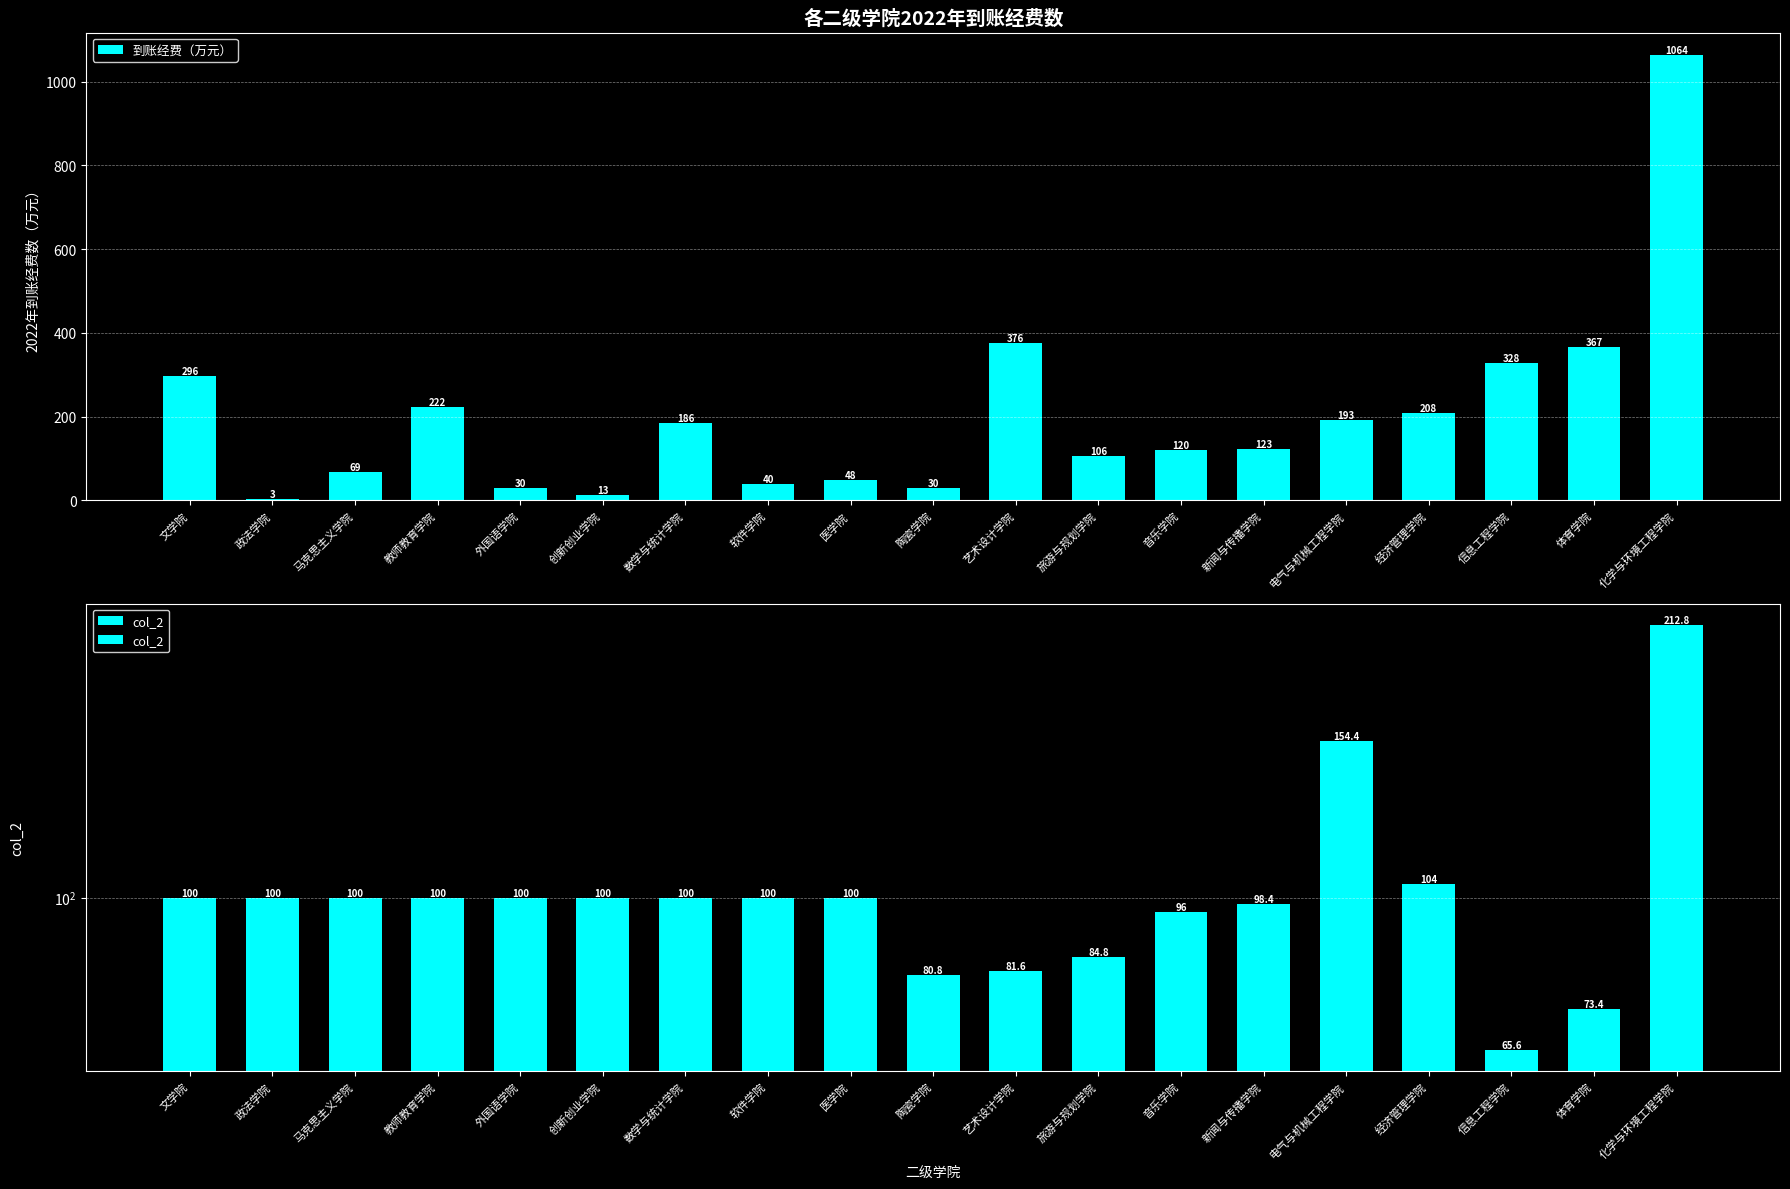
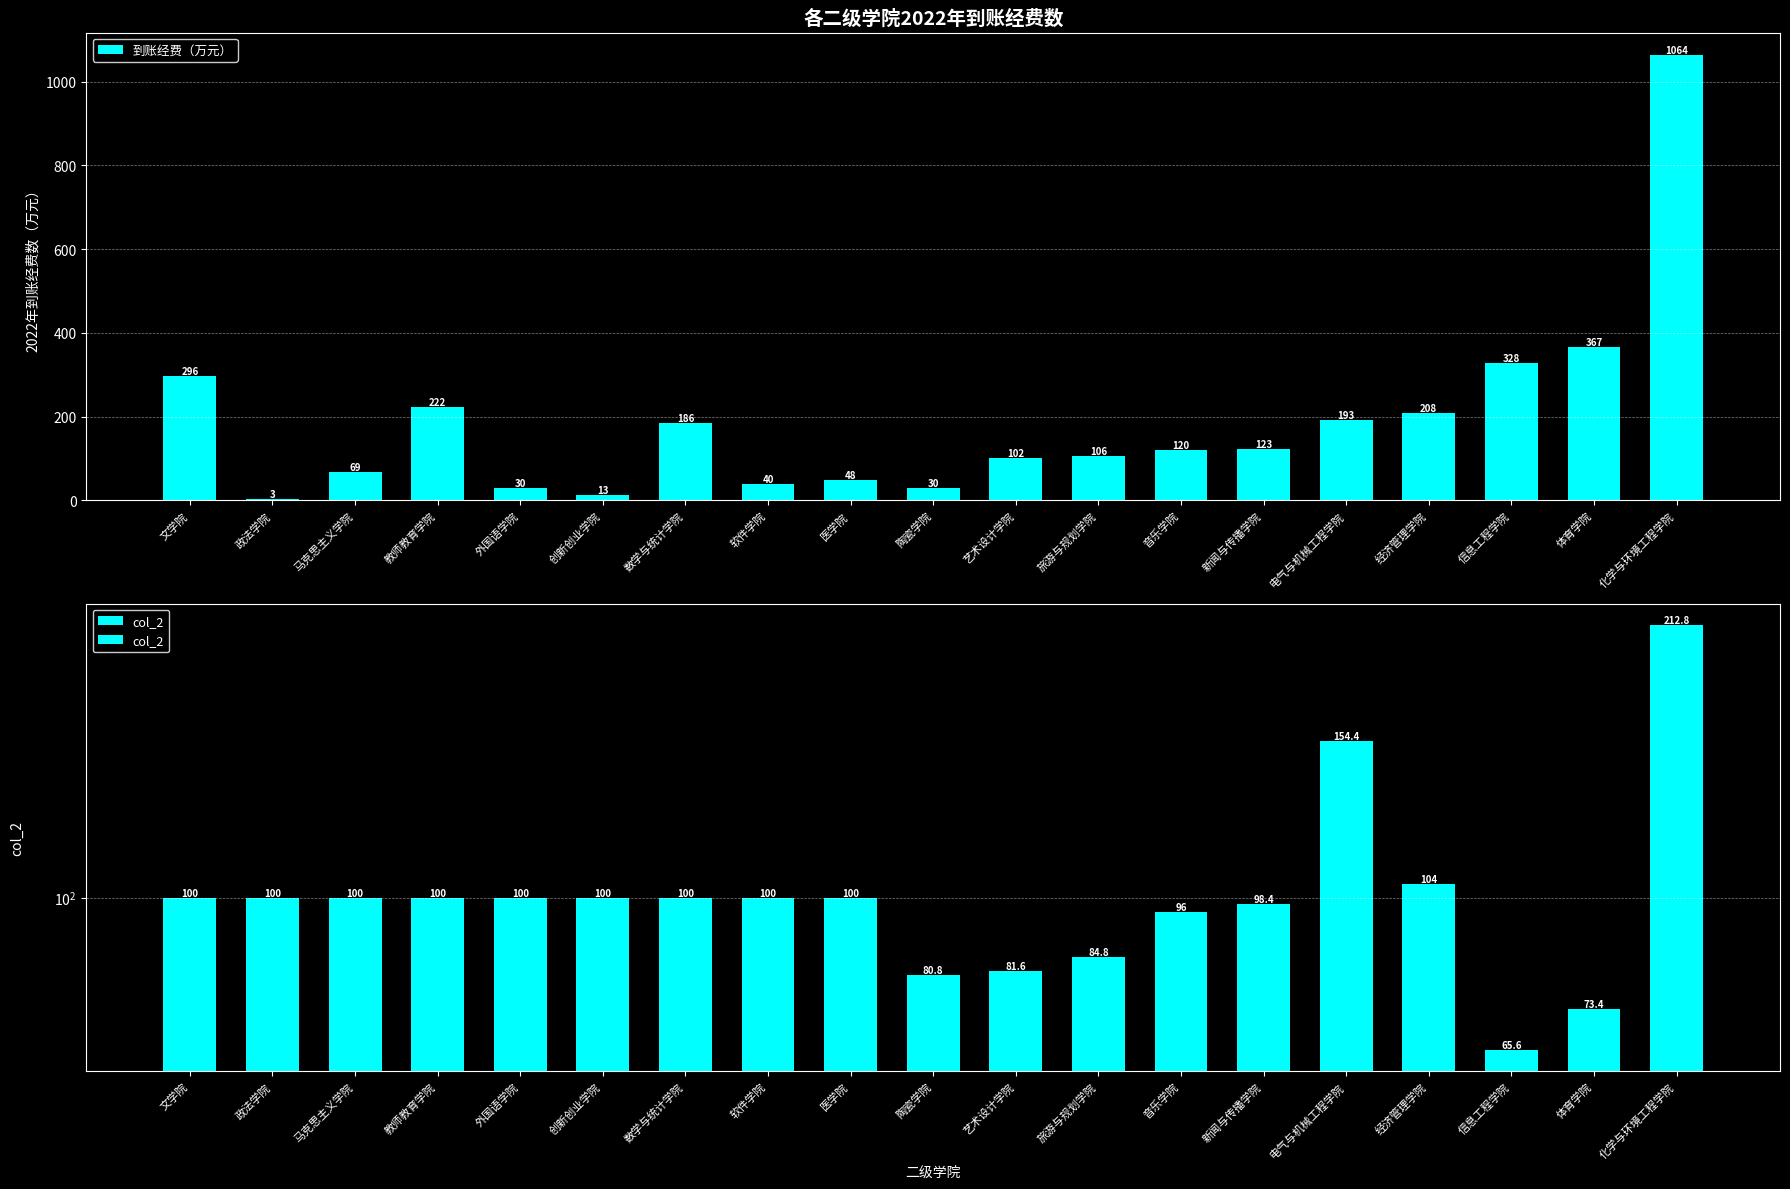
各二级学院2022年到账经费数, 艺术设计学院: 376 -> 102
